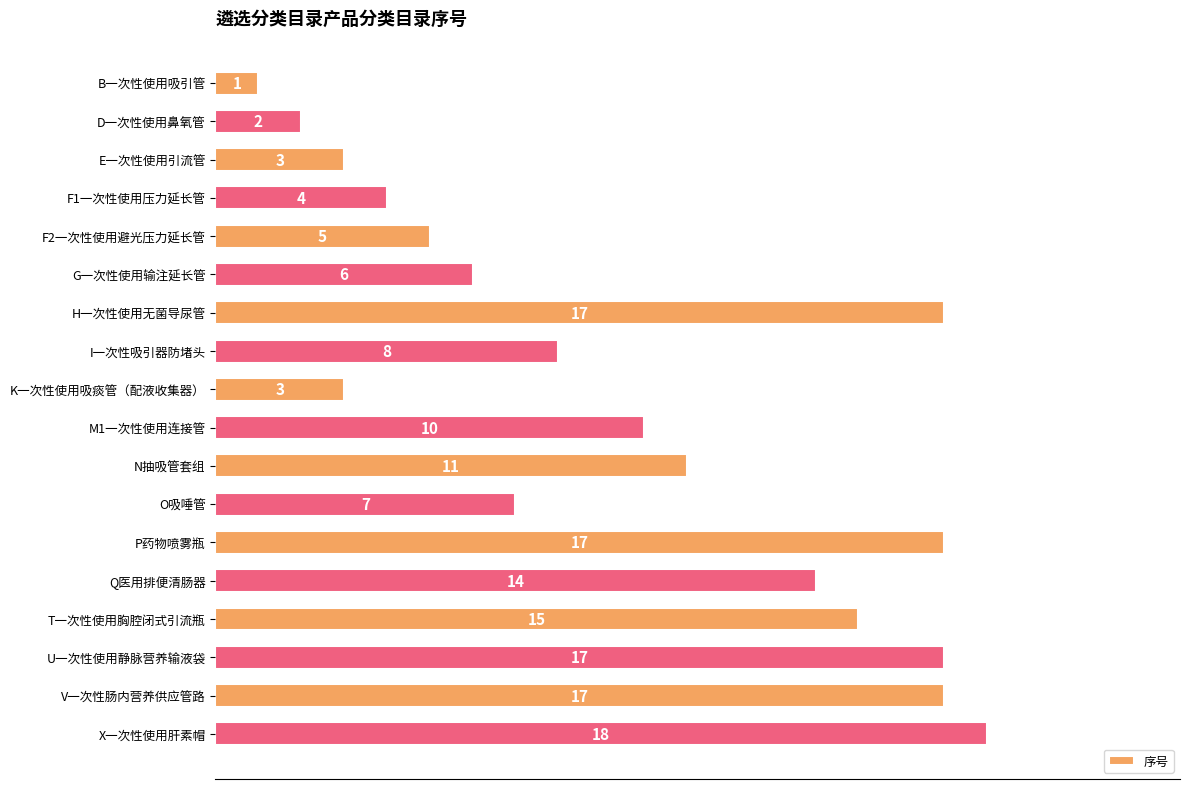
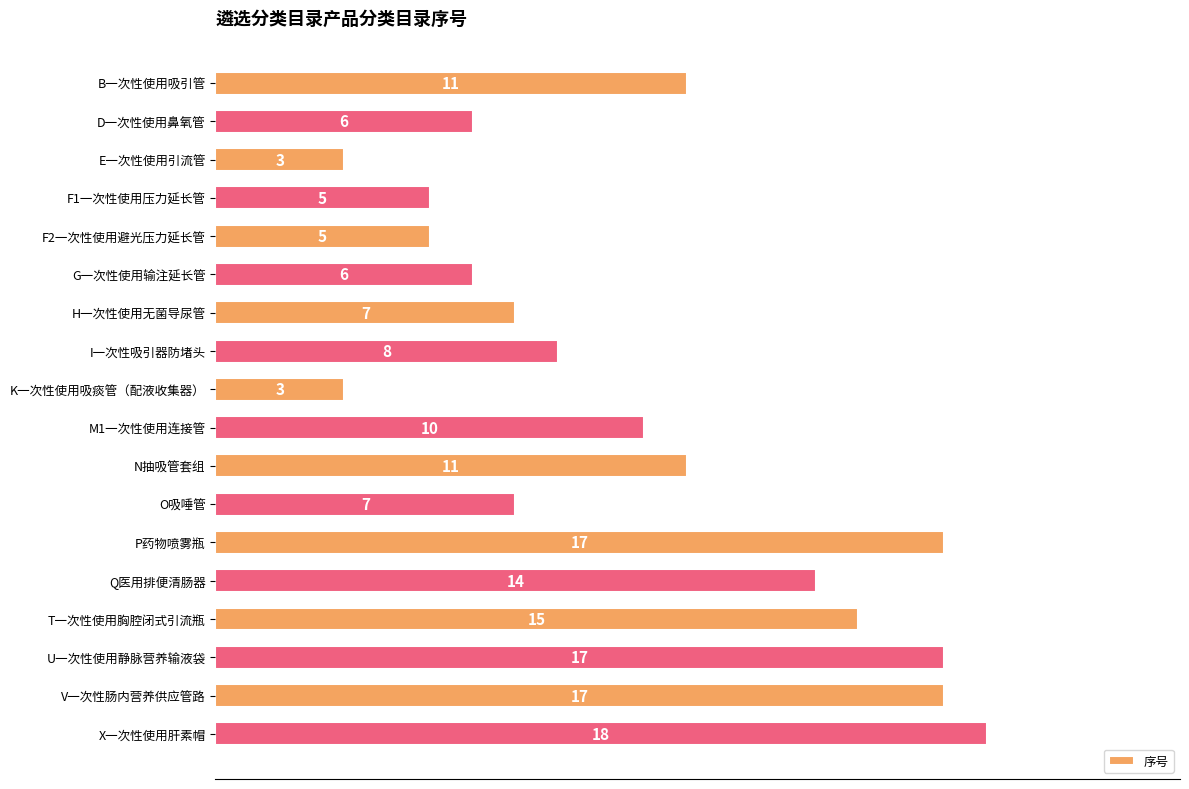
B一次性使用吸引管: 1 -> 11
D一次性使用鼻氧管: 2 -> 6
F1一次性使用压力延长管: 4 -> 5
H一次性使用无菌导尿管: 17 -> 7
